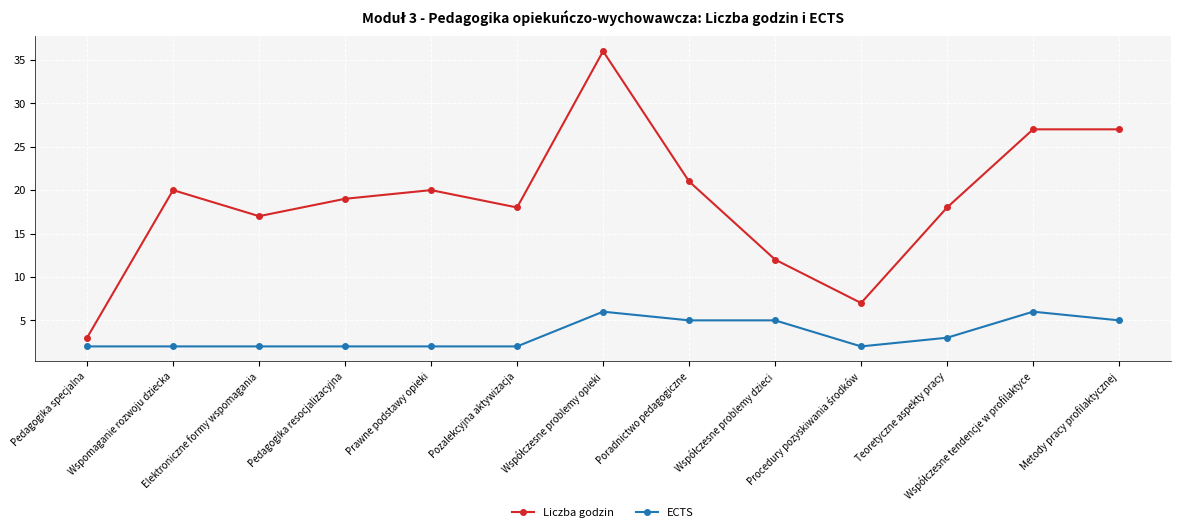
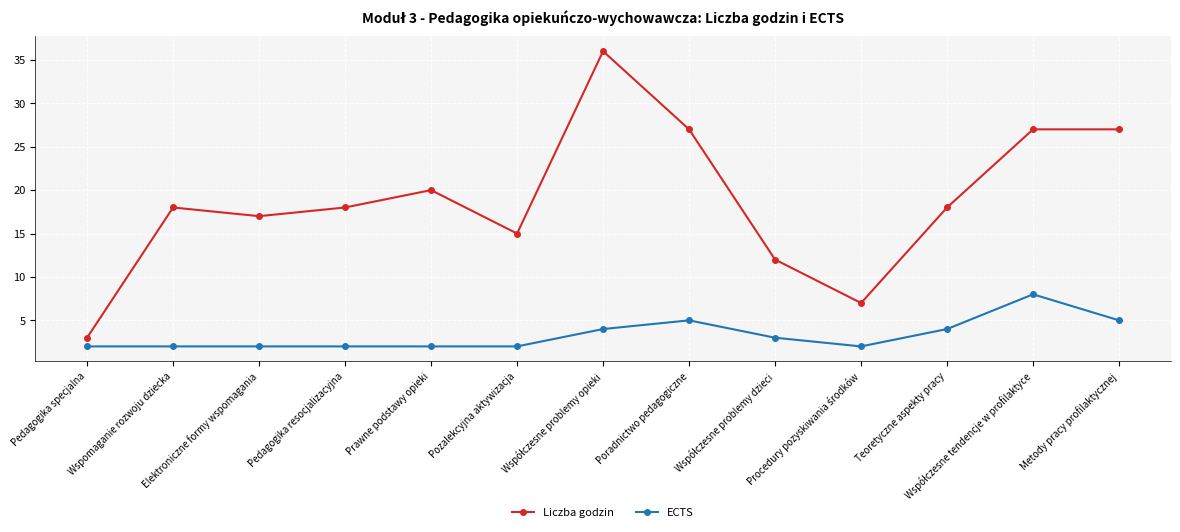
Liczba godzin, Wspomaganie rozwoju dziecka: 20 -> 18
Liczba godzin, Pedagogika resocjalizacyjna: 19 -> 18
Liczba godzin, Pozalekcyjna aktywizacja: 18 -> 15
ECTS, Współczesne problemy opieki: 6 -> 4
Liczba godzin, Poradnictwo pedagogiczne: 21 -> 27
ECTS, Współczesne problemy dzieci: 5 -> 3
ECTS, Teoretyczne aspekty pracy: 3 -> 4
ECTS, Współczesne tendencje w profilaktyce: 6 -> 8
